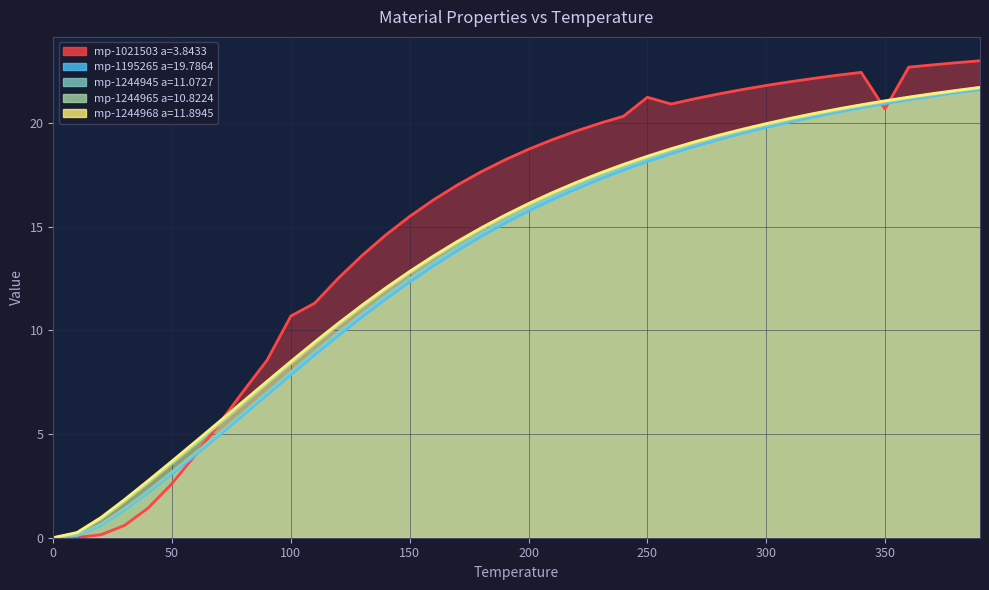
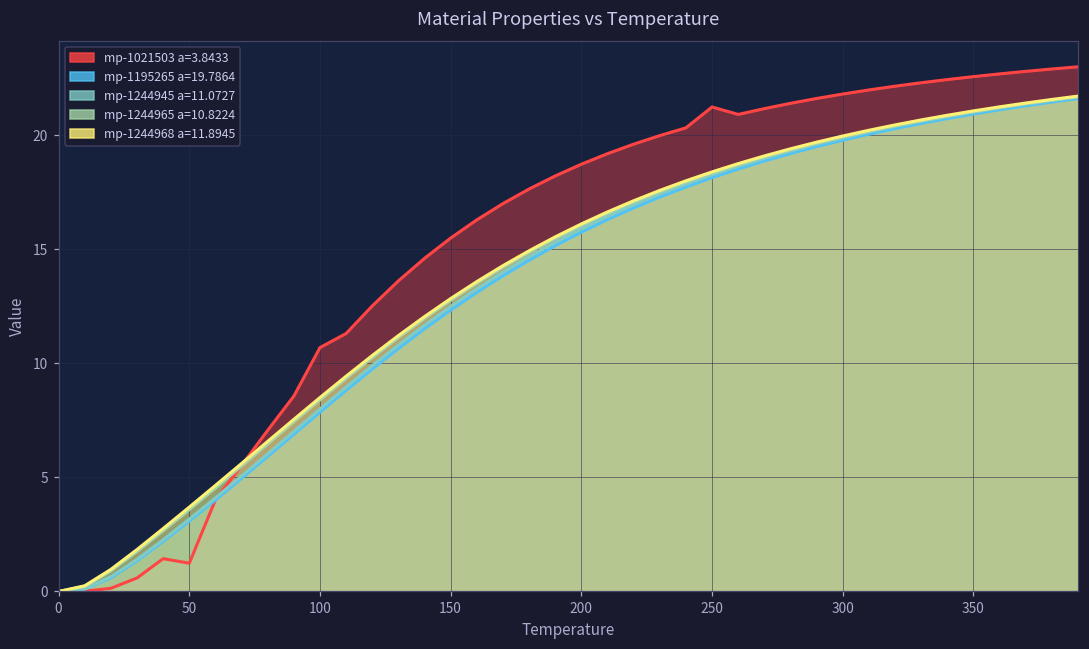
mp-1021503 a=3.8433, 50: 2.6 -> 1.2
mp-1021503 a=3.8433, 350: 20.7 -> 22.6
